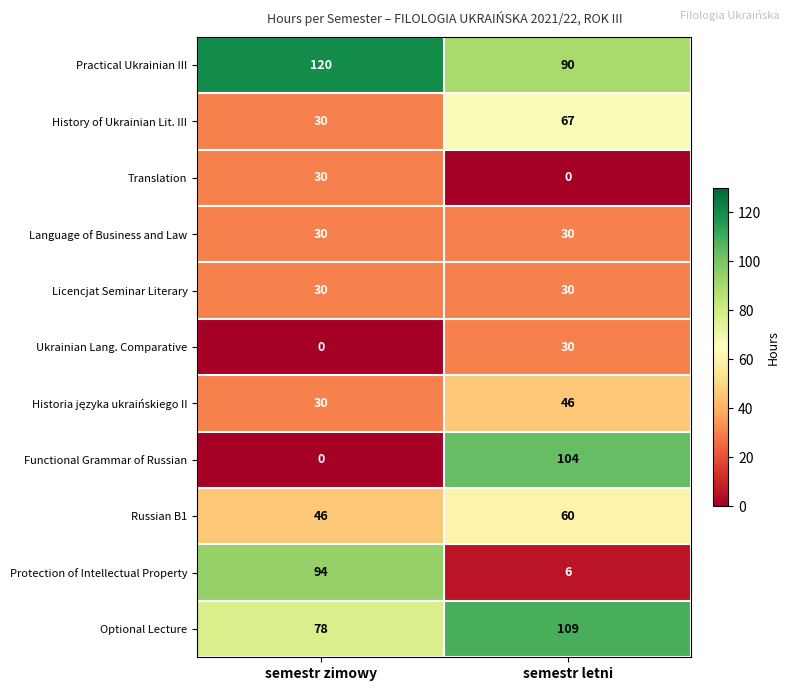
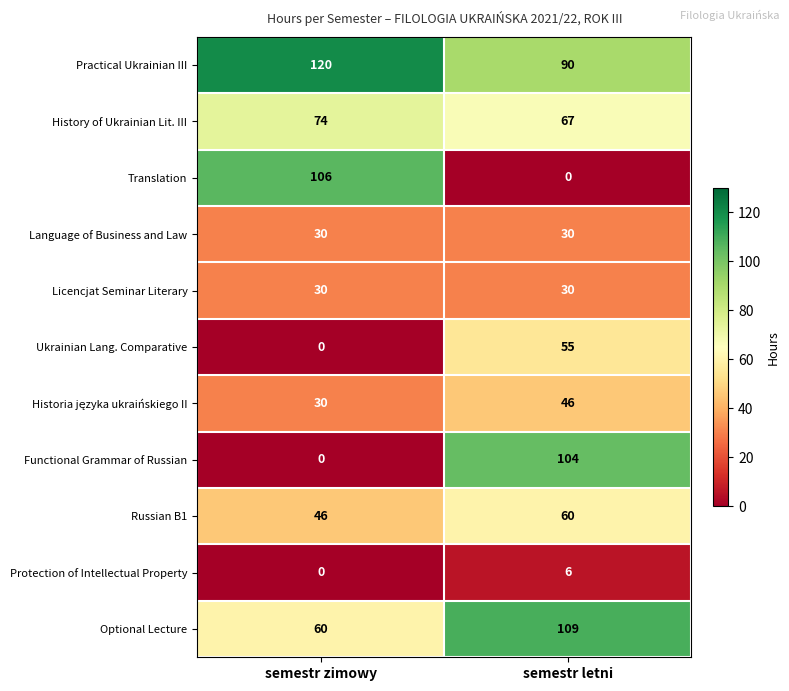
History of Ukrainian Lit. III, semestr zimowy: 30 -> 74
Translation, semestr zimowy: 30 -> 106
Ukrainian Lang. Comparative, semestr letni: 30 -> 55
Protection of Intellectual Property, semestr zimowy: 94 -> 0
Optional Lecture, semestr zimowy: 78 -> 60
